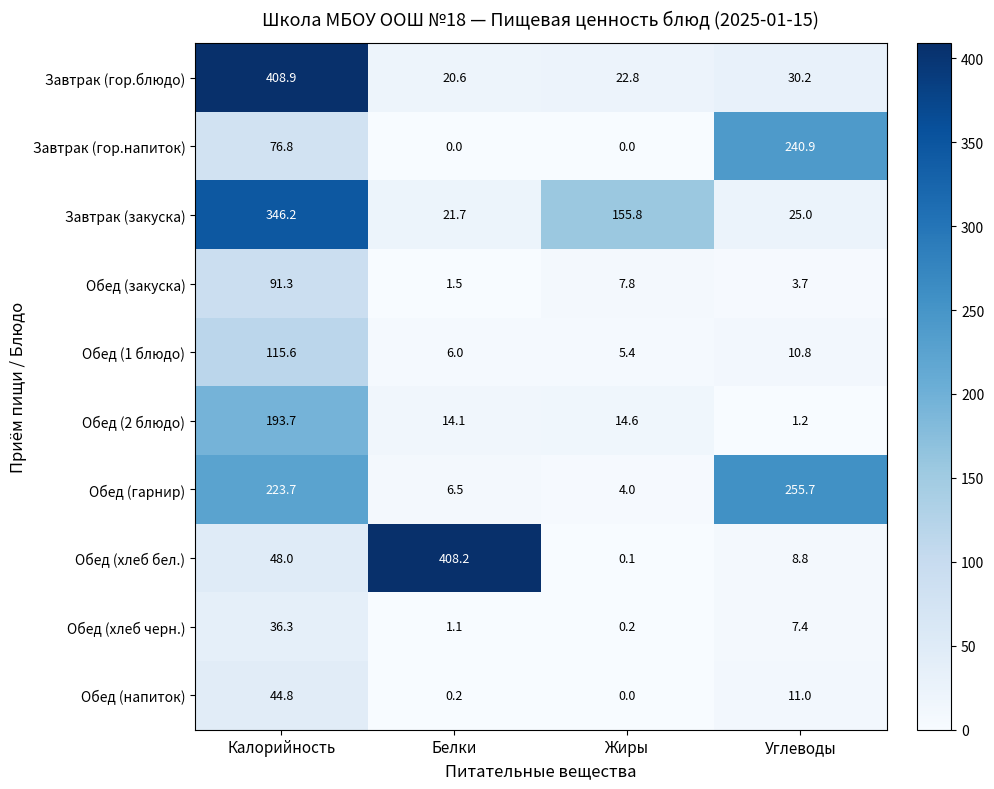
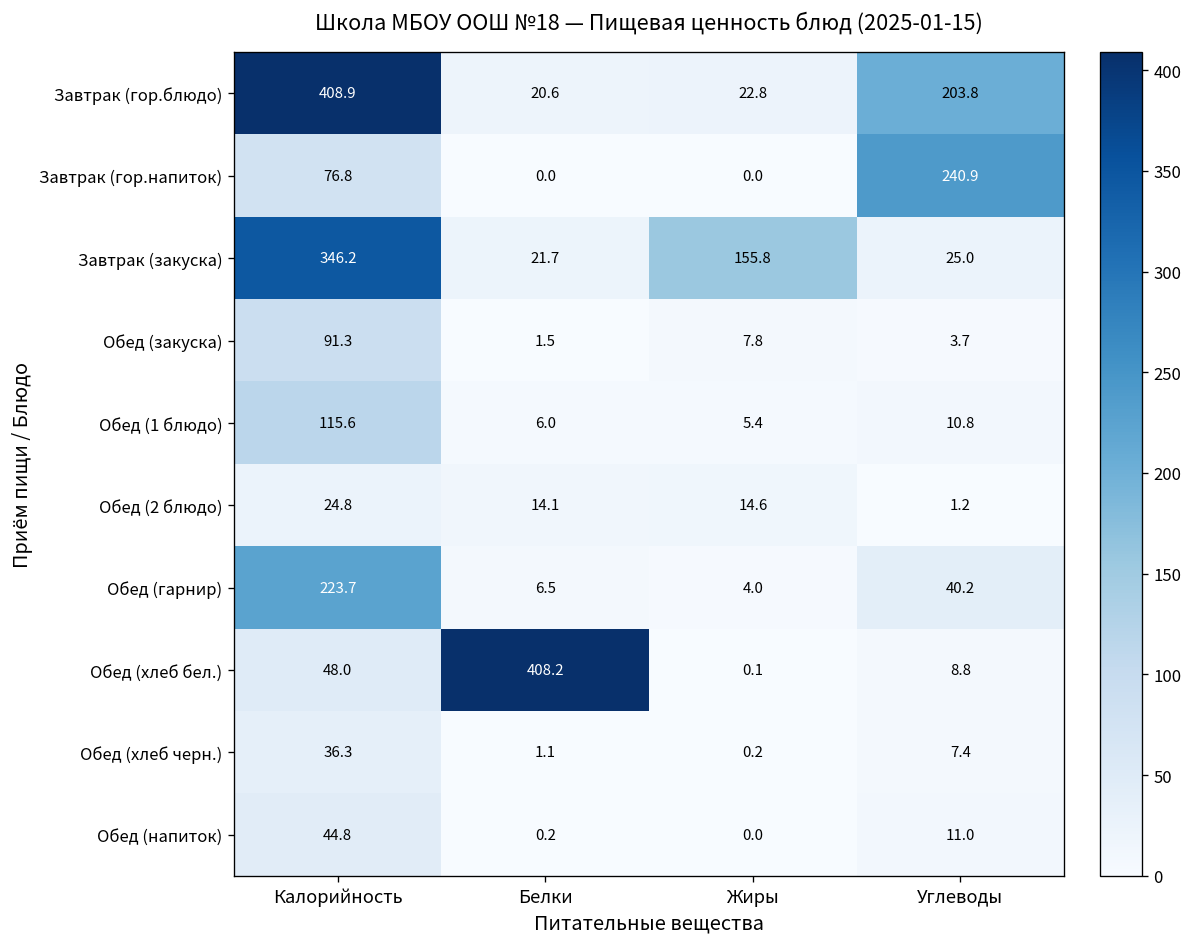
Завтрак (гор.блюдо), Углеводы: 30.2 -> 203.8
Обед (2 блюдо), Калорийность: 193.7 -> 24.8
Обед (гарнир), Углеводы: 255.7 -> 40.2
